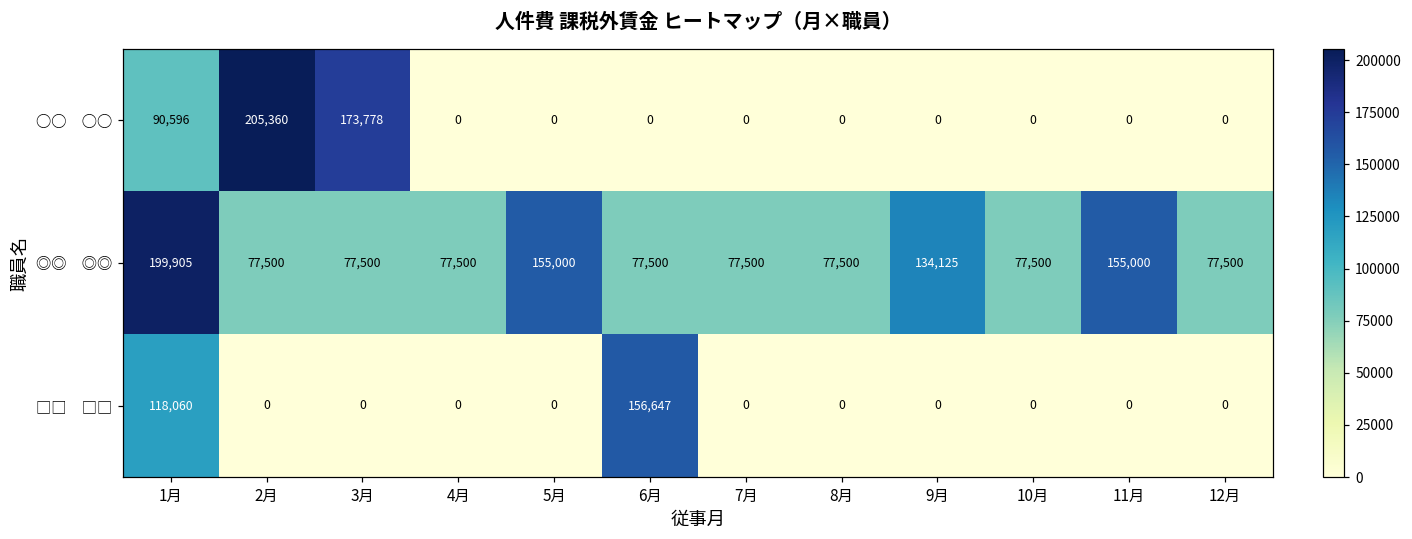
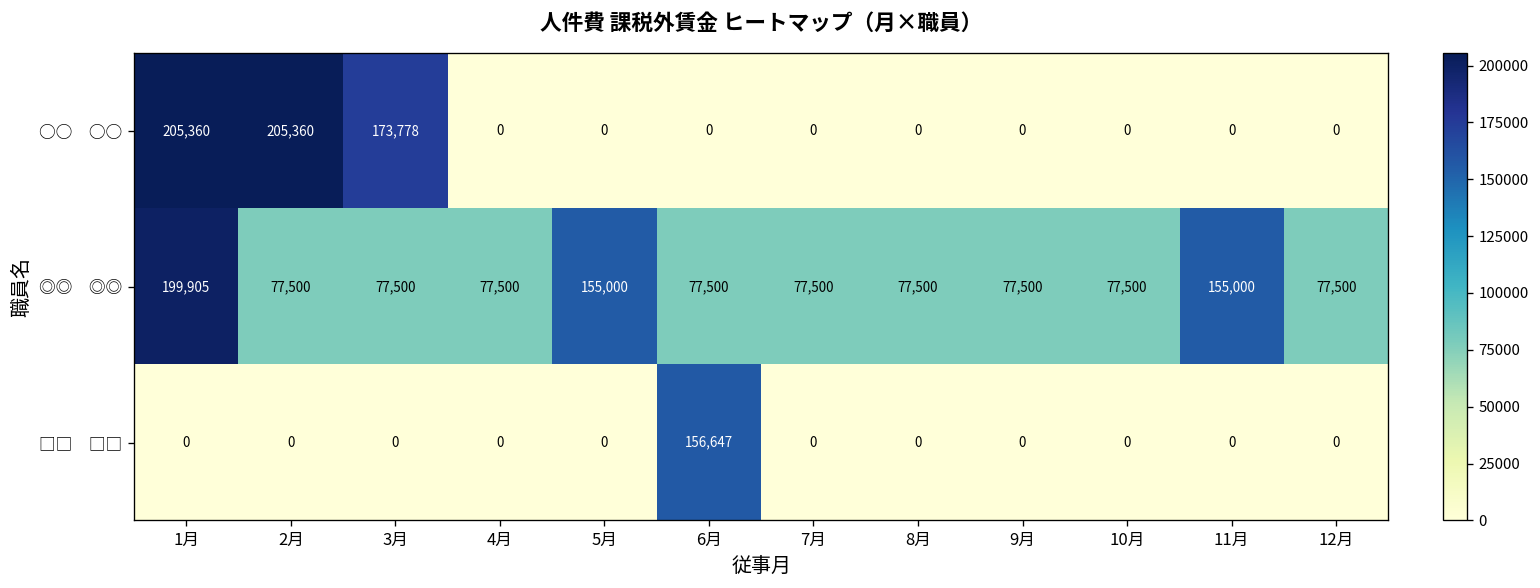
○○ ○○, 1月: 90,596 -> 205,360
◎◎ ◎◎, 9月: 134,125 -> 77,500
□□ □□, 1月: 118,060 -> 0
